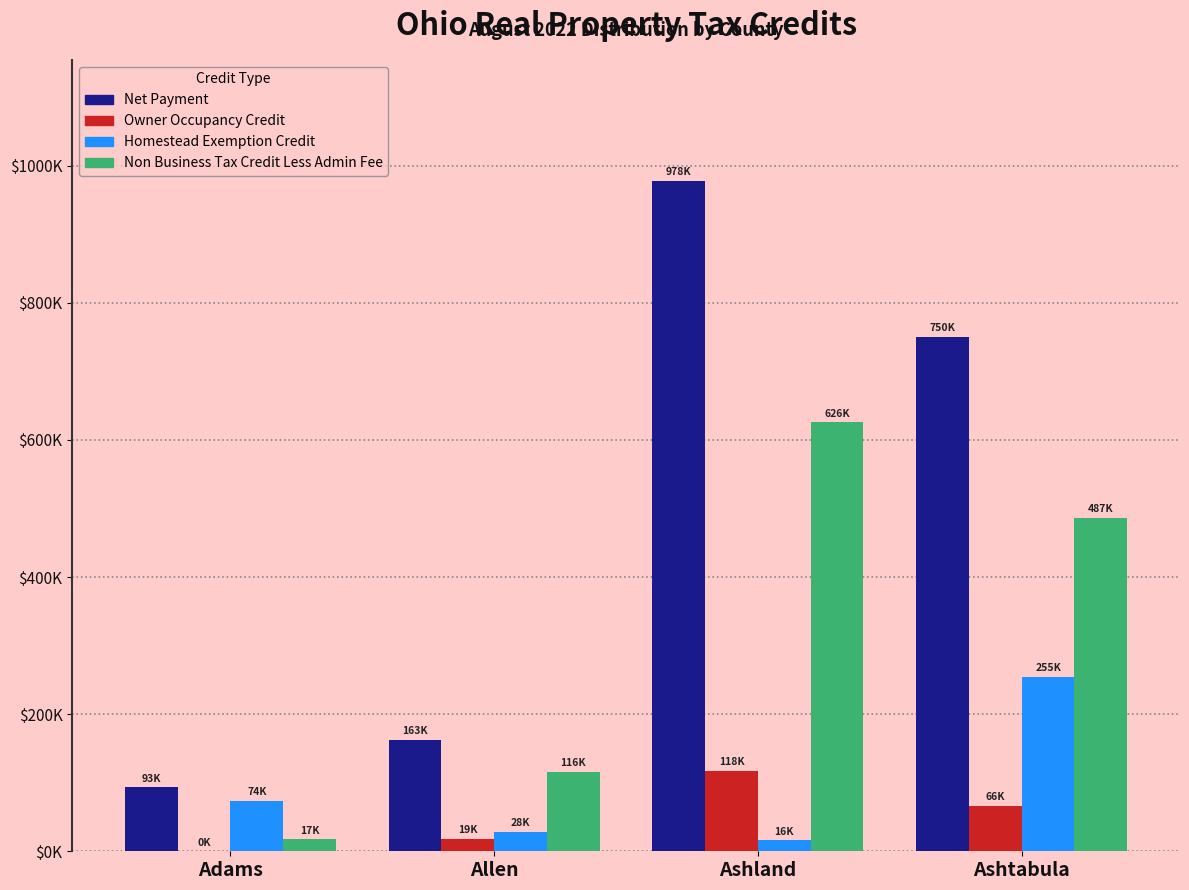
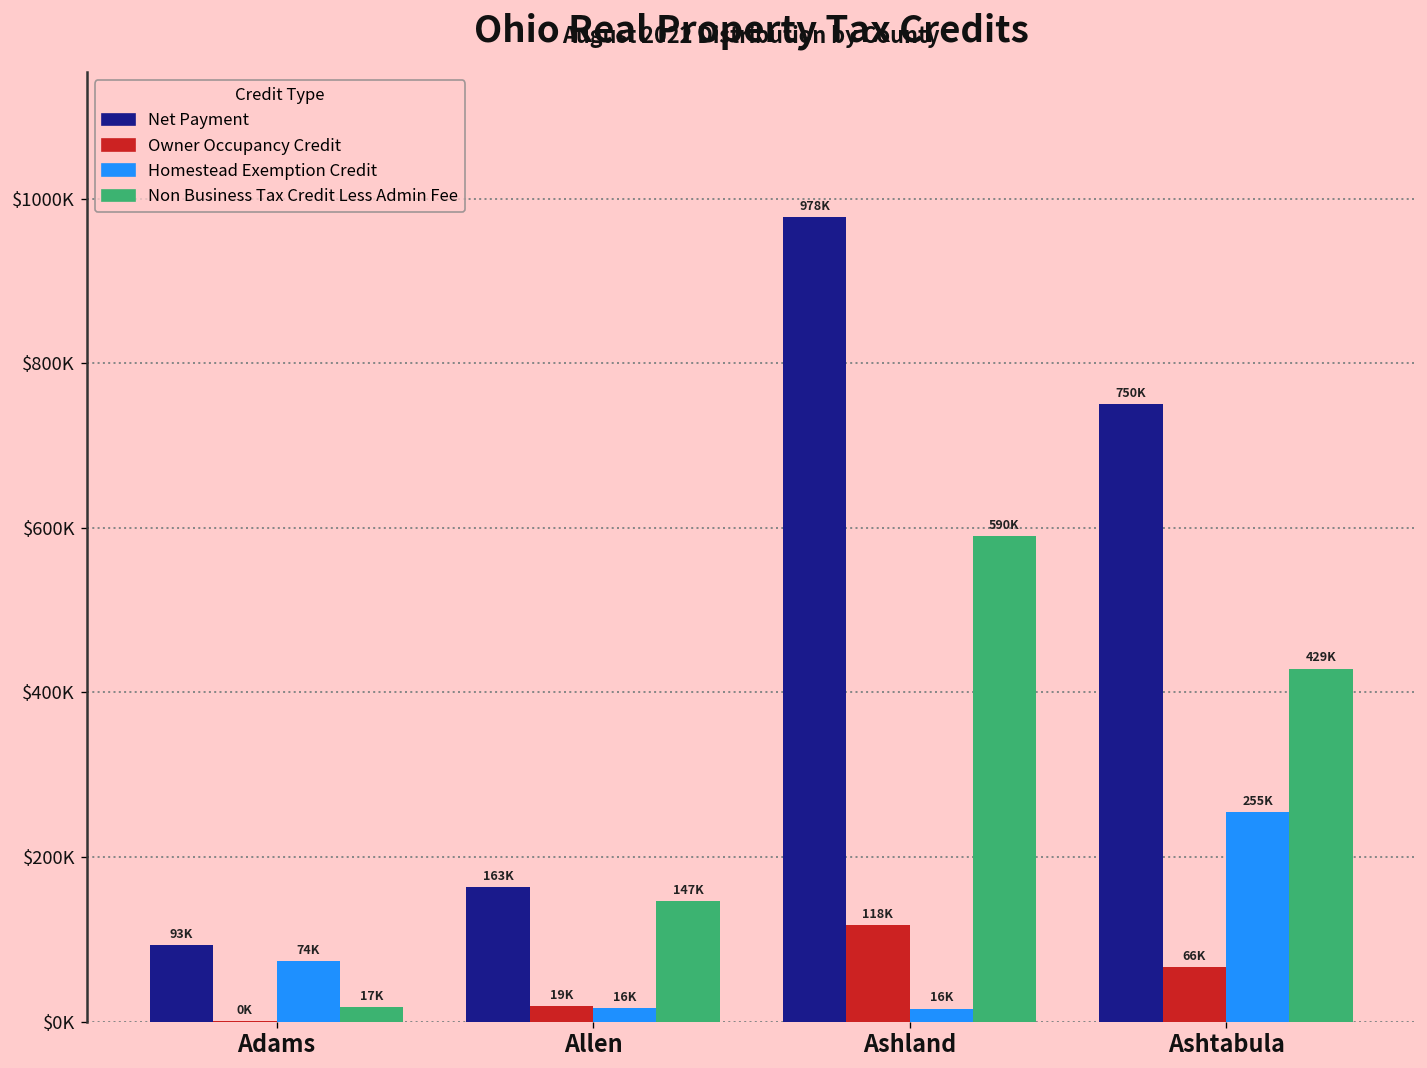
Homestead Exemption Credit, Allen: 28K -> 16K
Non Business Tax Credit Less Admin Fee, Allen: 116K -> 147K
Non Business Tax Credit Less Admin Fee, Ashland: 626K -> 590K
Non Business Tax Credit Less Admin Fee, Ashtabula: 487K -> 429K
